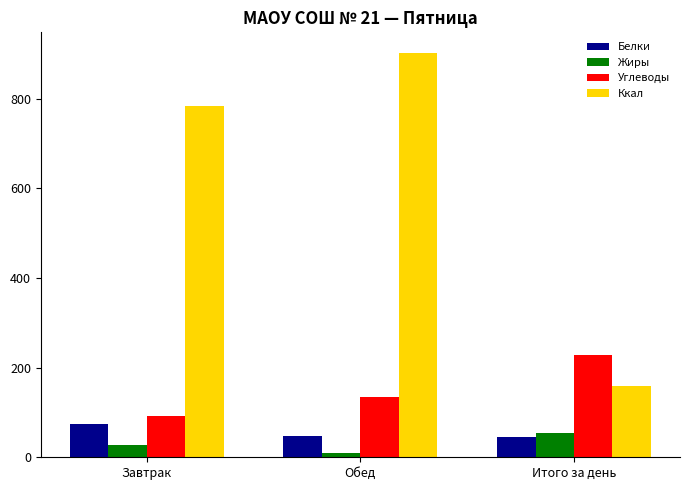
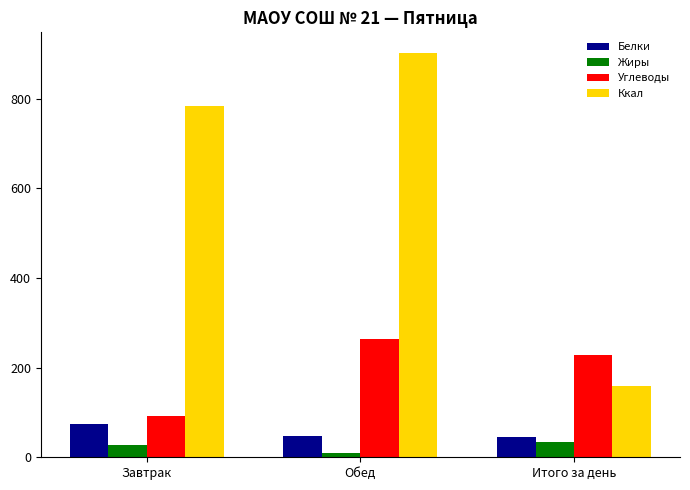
Углеводы, Обед: 130 -> 260
Жиры, Итого за день: 60 -> 30
